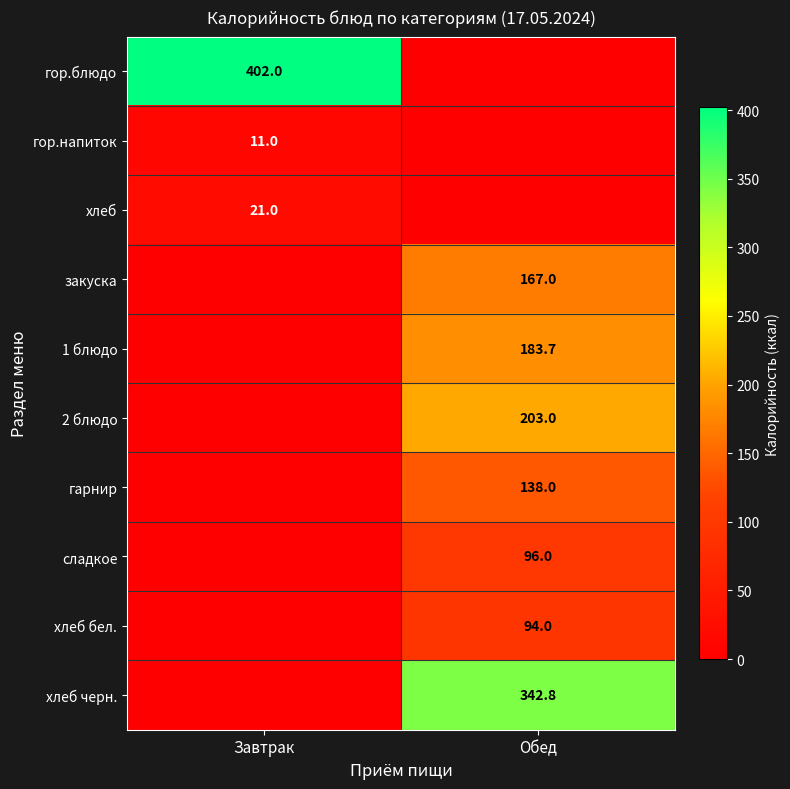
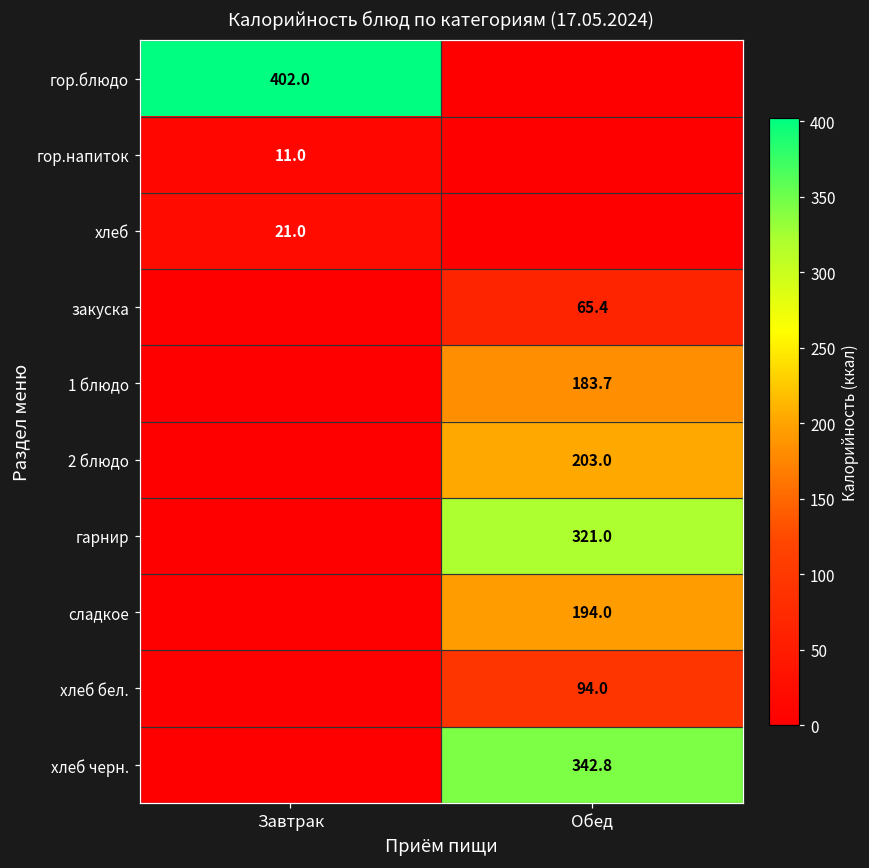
закуска, Обед: 167.0 -> 65.4
гарнир, Обед: 138.0 -> 321.0
сладкое, Обед: 96.0 -> 194.0
